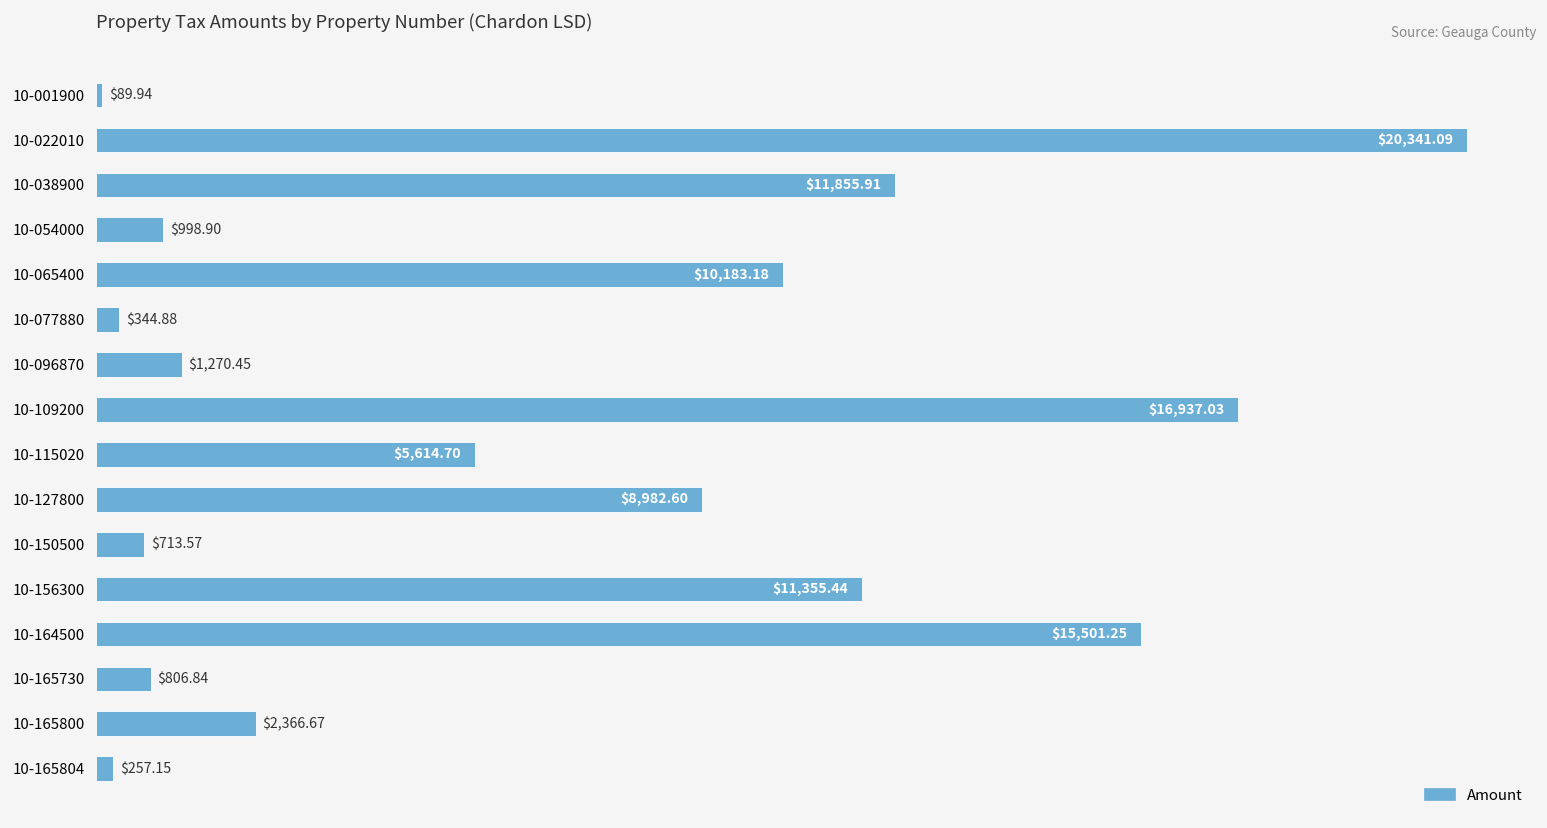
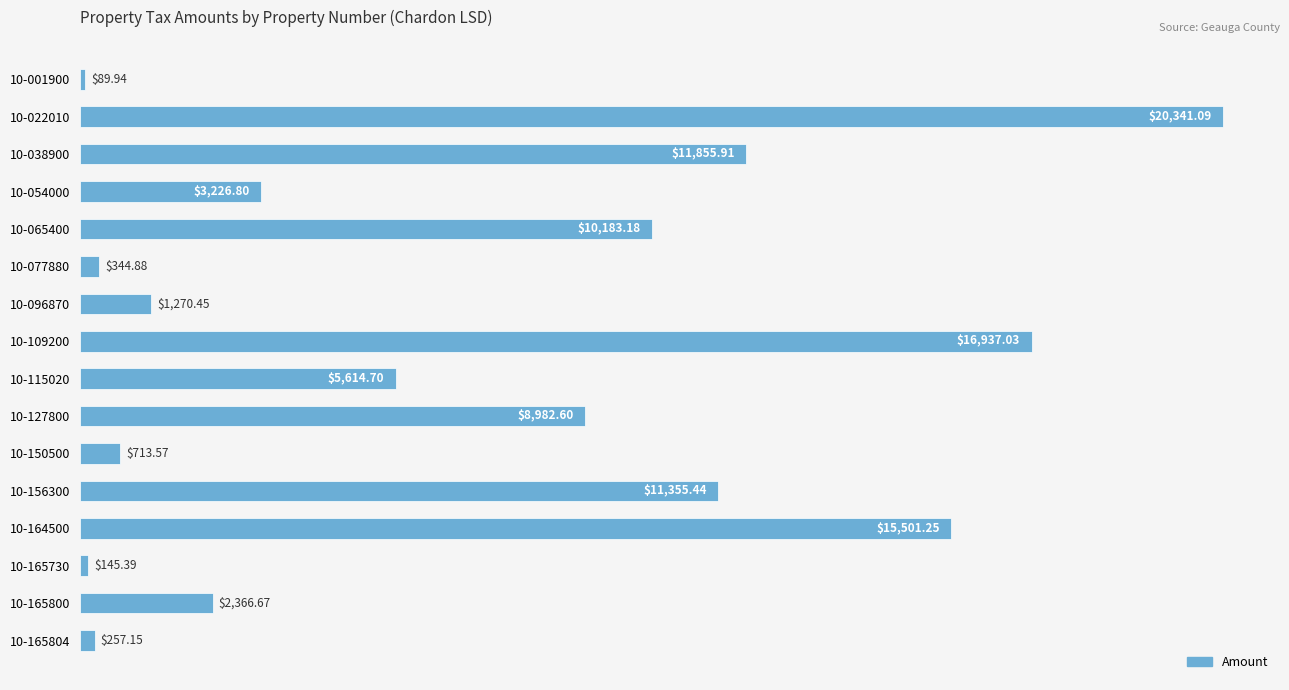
10-054000: $998.90 -> $3,226.80
10-165730: $806.84 -> $145.39
